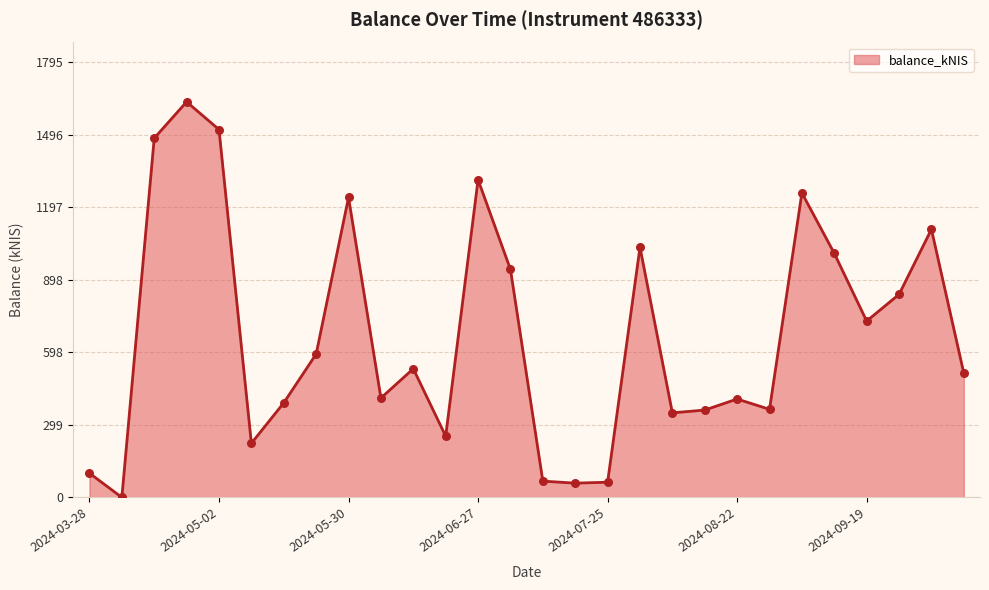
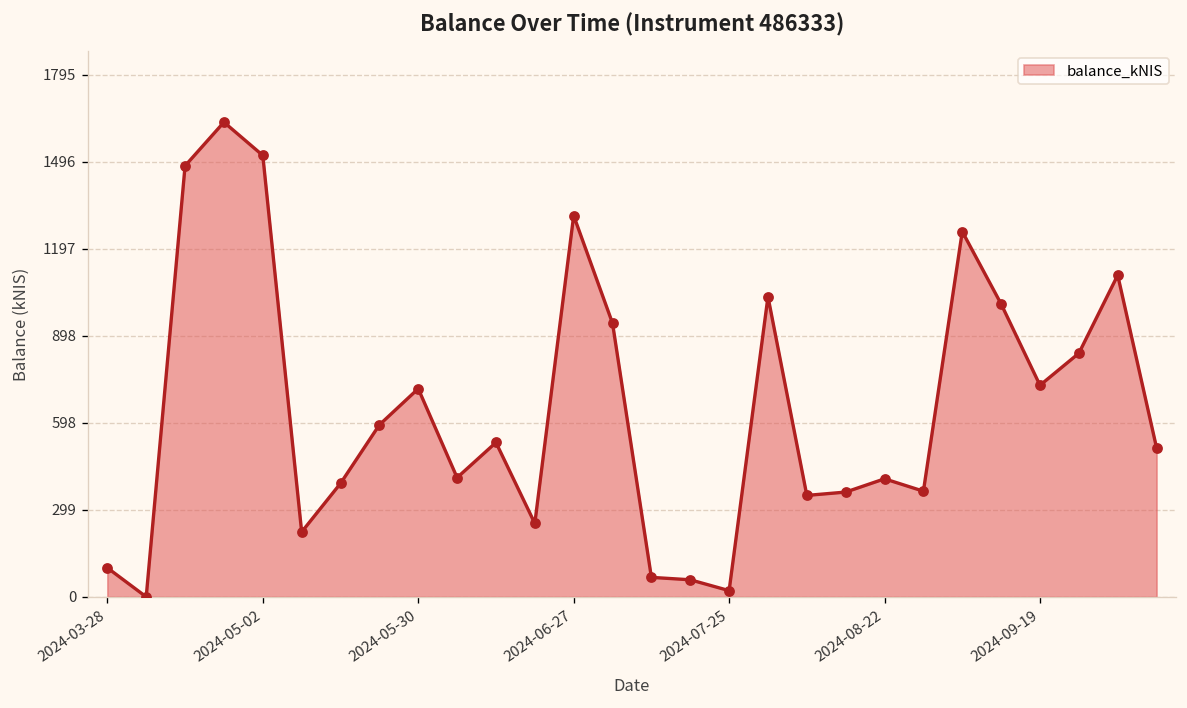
2024-05-30: 1240 -> 720
2024-07-25: 60 -> 20
